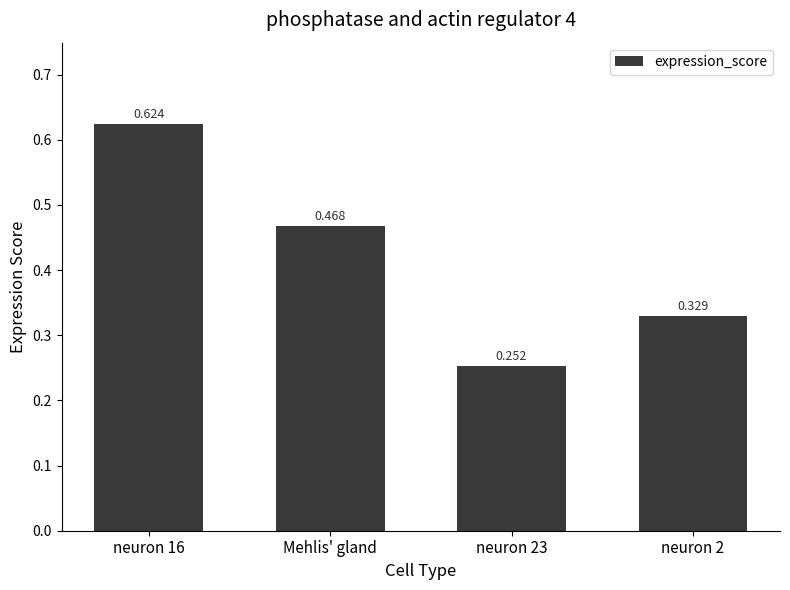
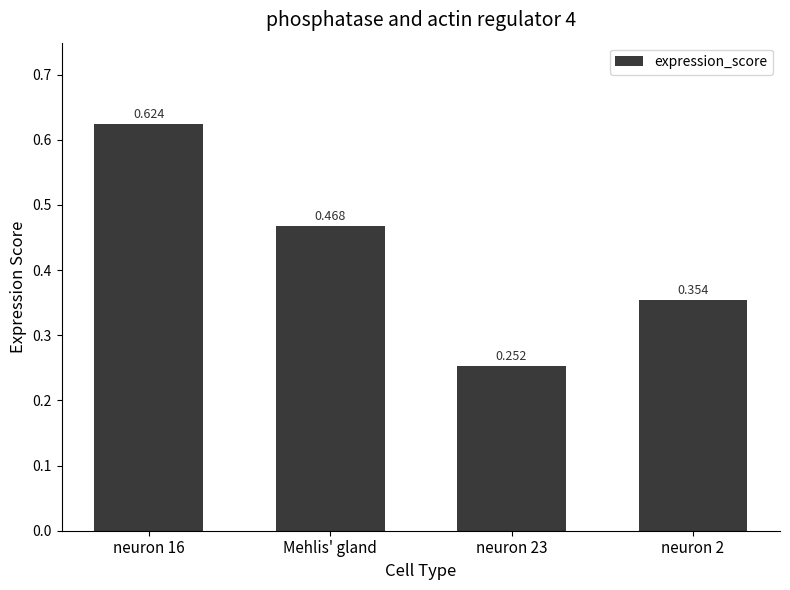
neuron 2: 0.329 -> 0.354
